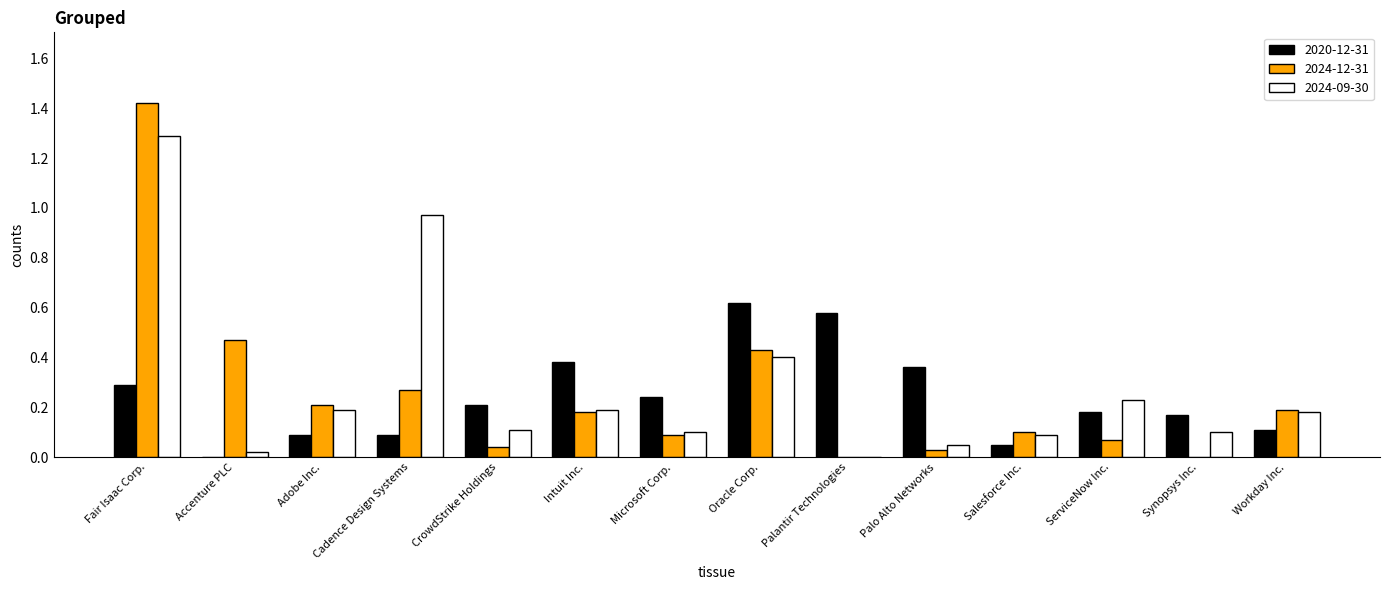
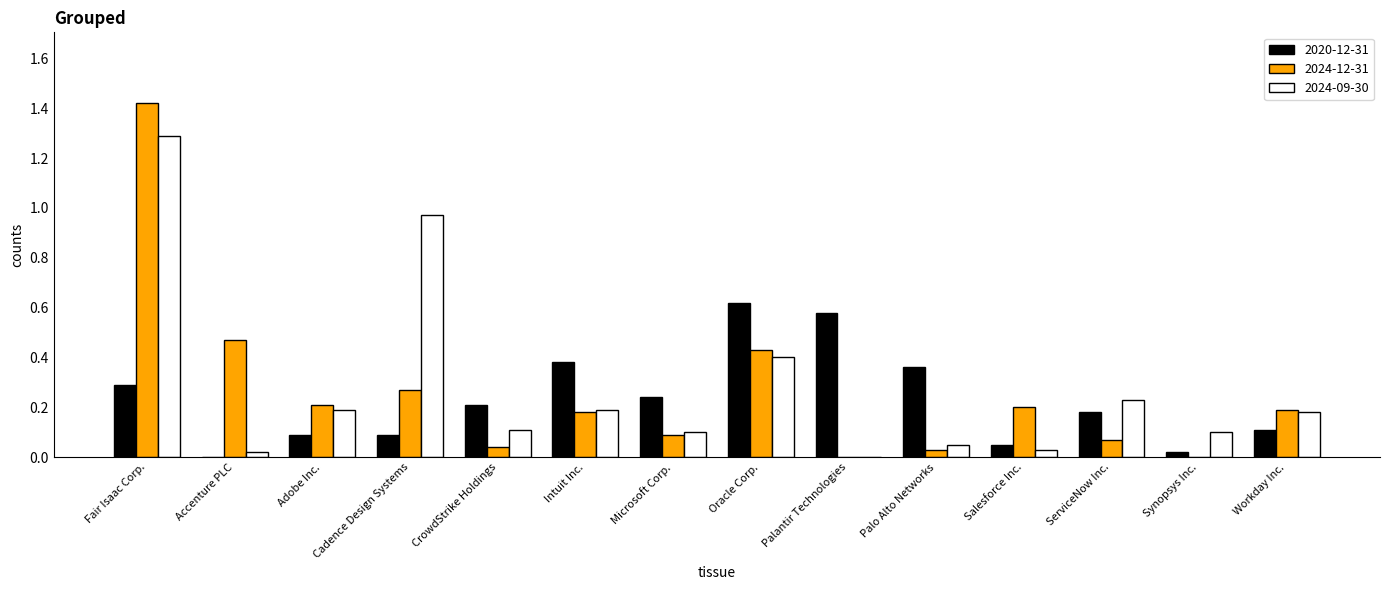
2024-12-31, Salesforce Inc.: 0.1 -> 0.2
2024-09-30, Salesforce Inc.: 0.09 -> 0.03
2020-12-31, Synopsys Inc.: 0.17 -> 0.02
